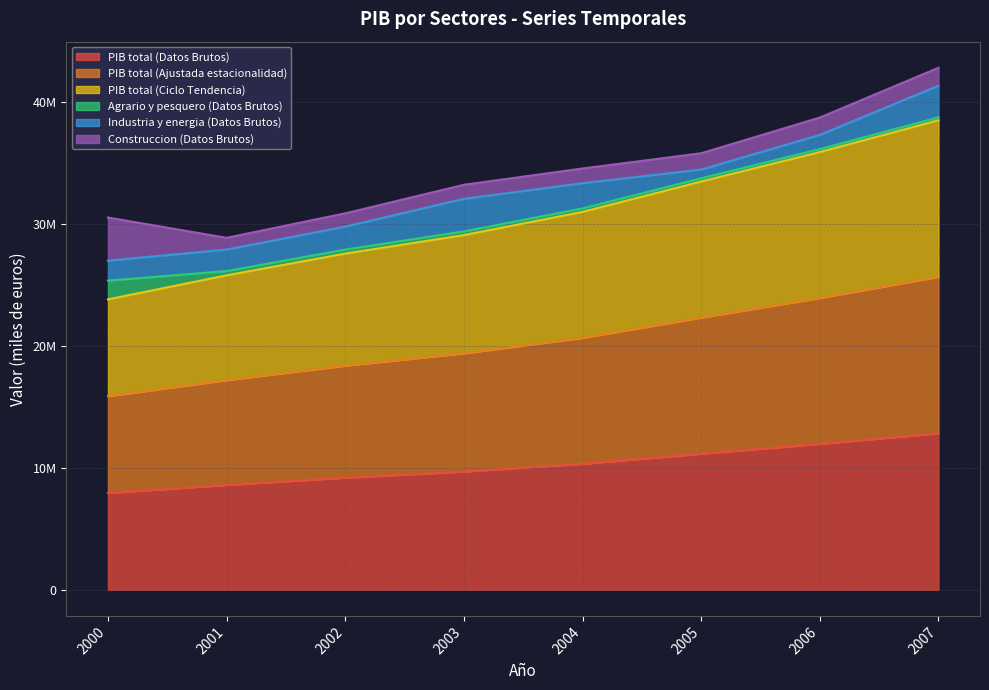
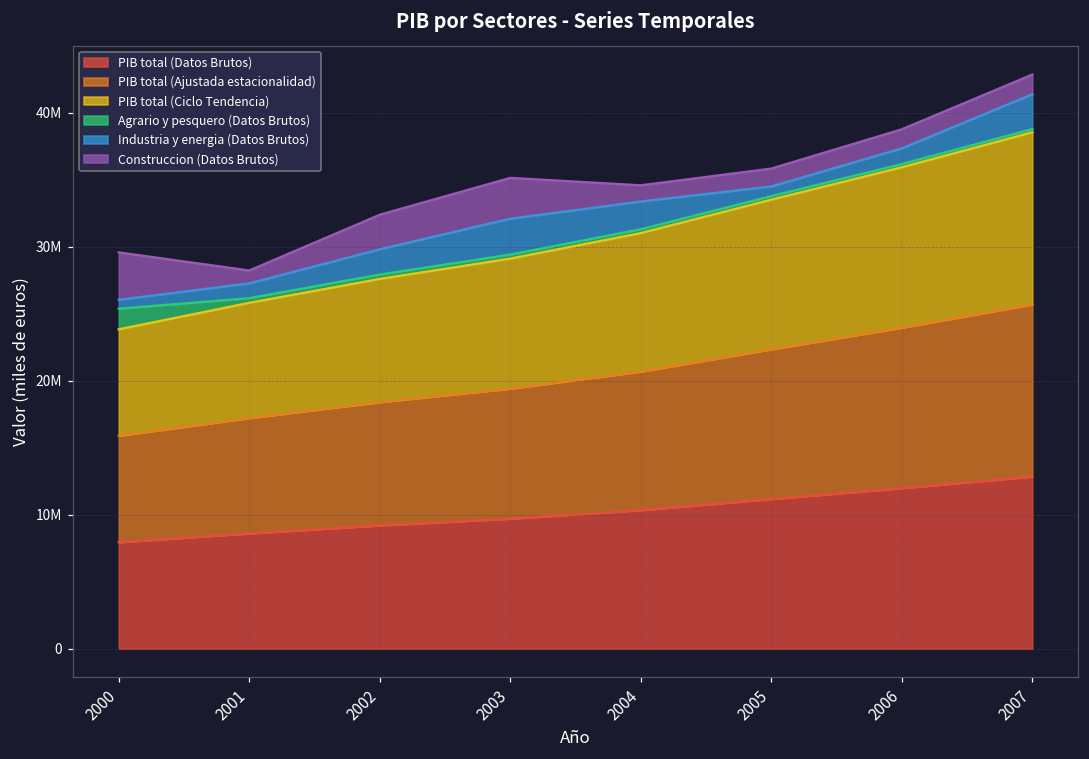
Industria y energia (Datos Brutos), 2000: 1600000 -> 700000
Industria y energia (Datos Brutos), 2001: 1800000 -> 1100000
Construccion (Datos Brutos), 2002: 1100000 -> 2600000
Construccion (Datos Brutos), 2003: 1200000 -> 3000000
